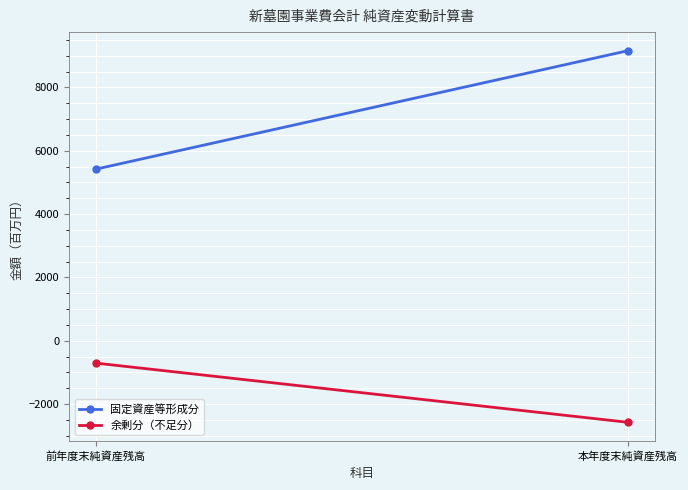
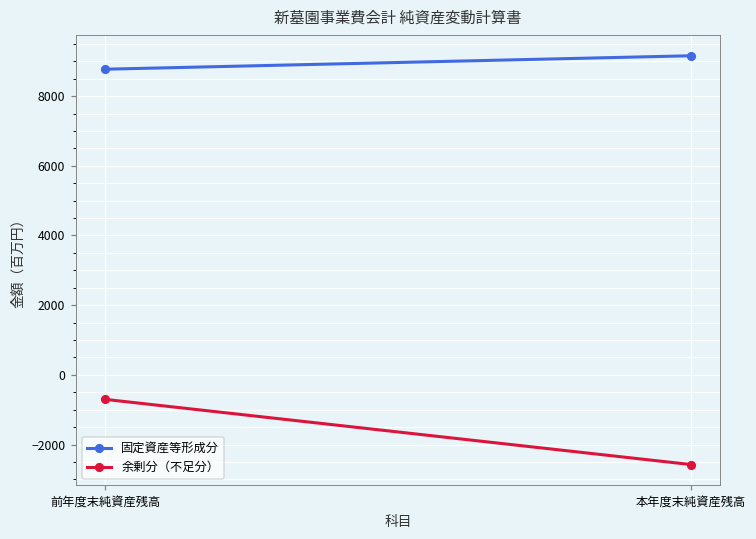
固定資産等形成分, 前年度末純資産残高: 5400 -> 8800
